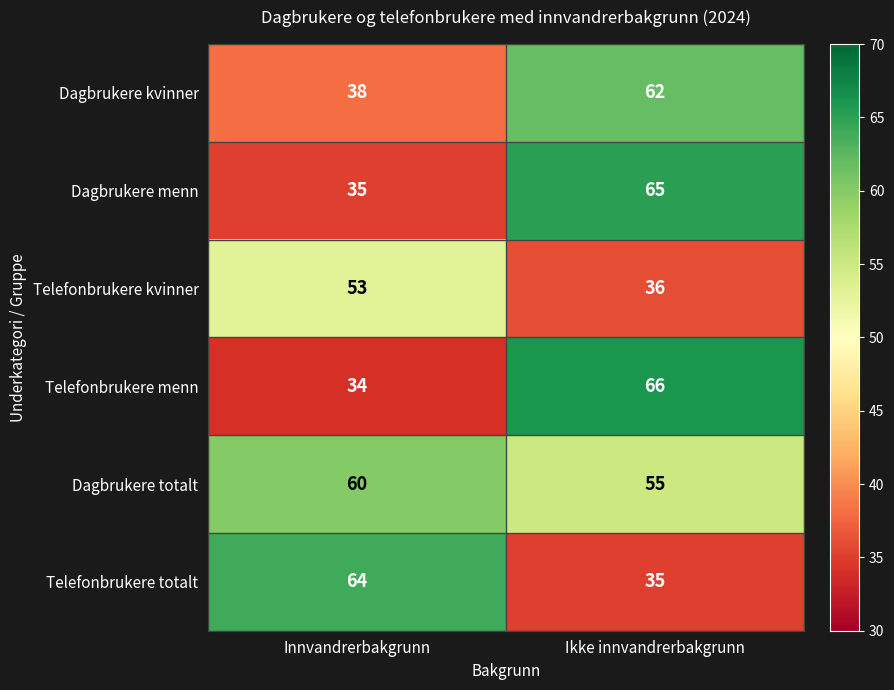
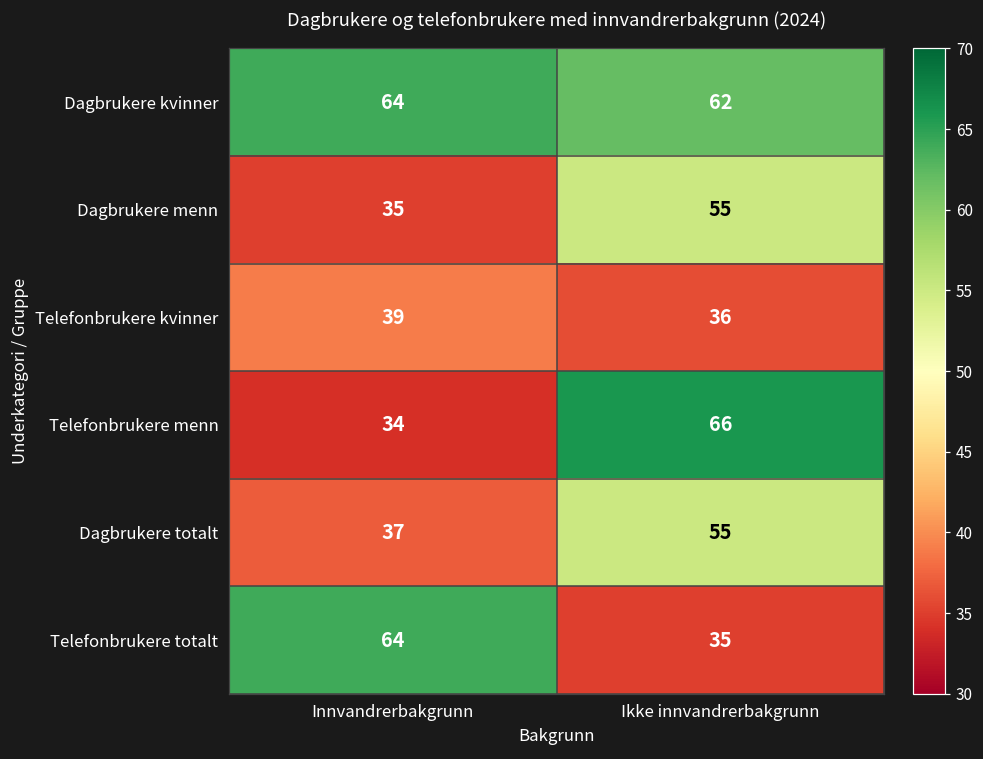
Dagbrukere kvinner, Innvandrerbakgrunn: 38 -> 64
Dagbrukere menn, Ikke innvandrerbakgrunn: 65 -> 55
Telefonbrukere kvinner, Innvandrerbakgrunn: 53 -> 39
Dagbrukere totalt, Innvandrerbakgrunn: 60 -> 37
